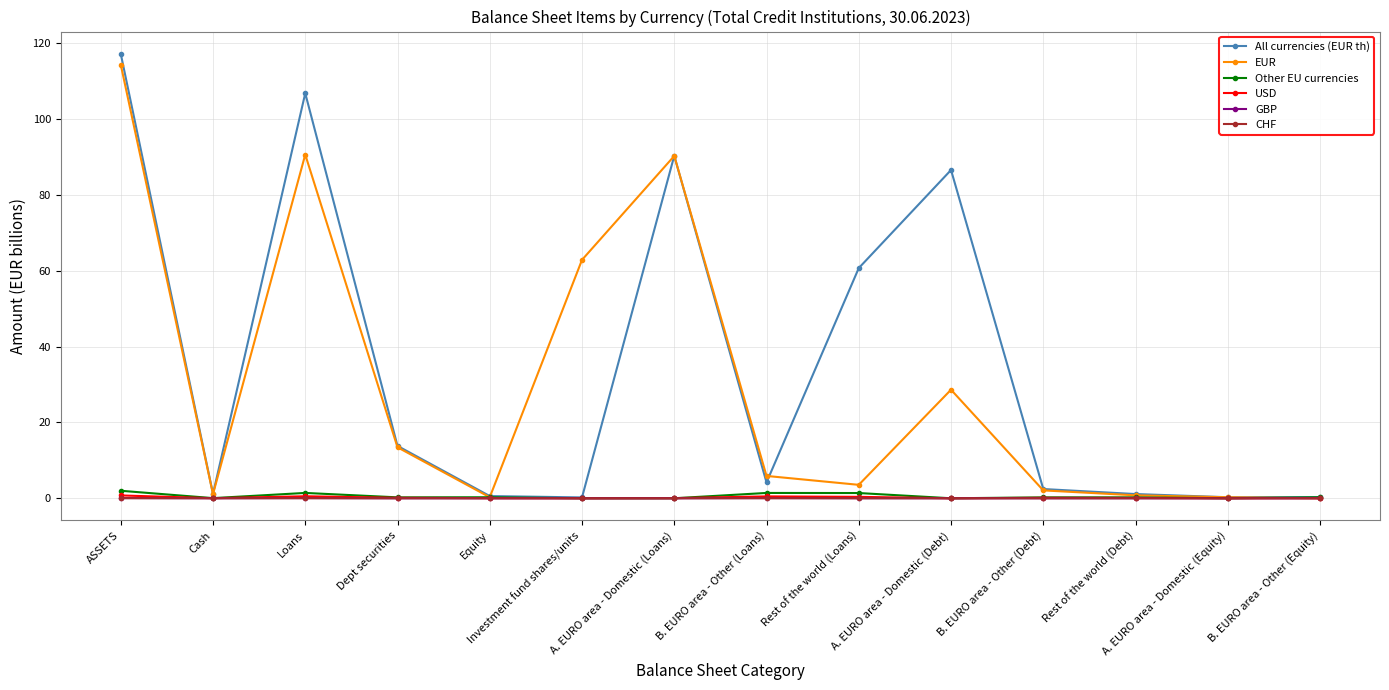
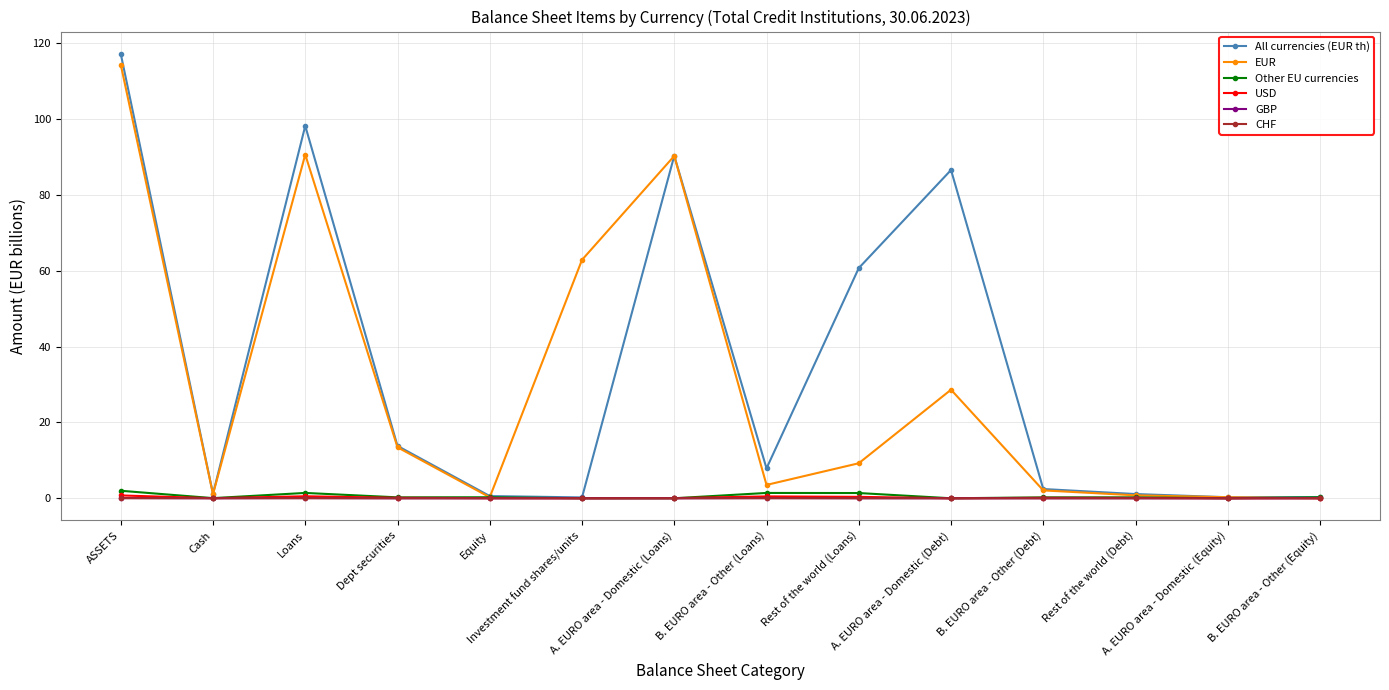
All currencies (EUR th), Loans: 107 -> 98
All currencies (EUR th), B. EURO area - Other (Loans): 4 -> 8
EUR, B. EURO area - Other (Loans): 6 -> 4
EUR, Rest of the world (Loans): 4 -> 9
